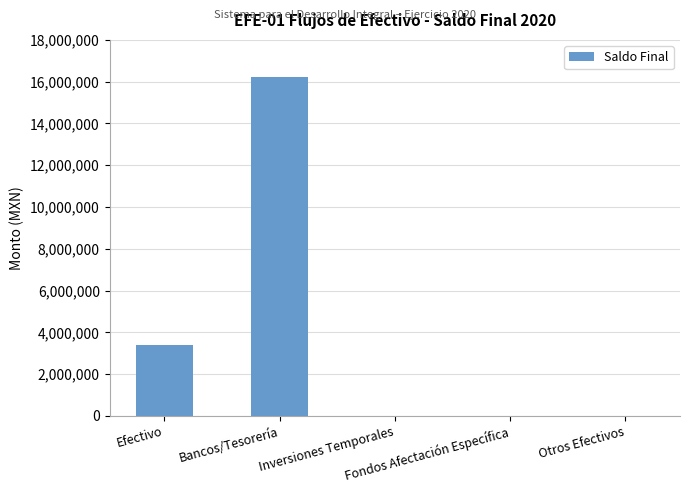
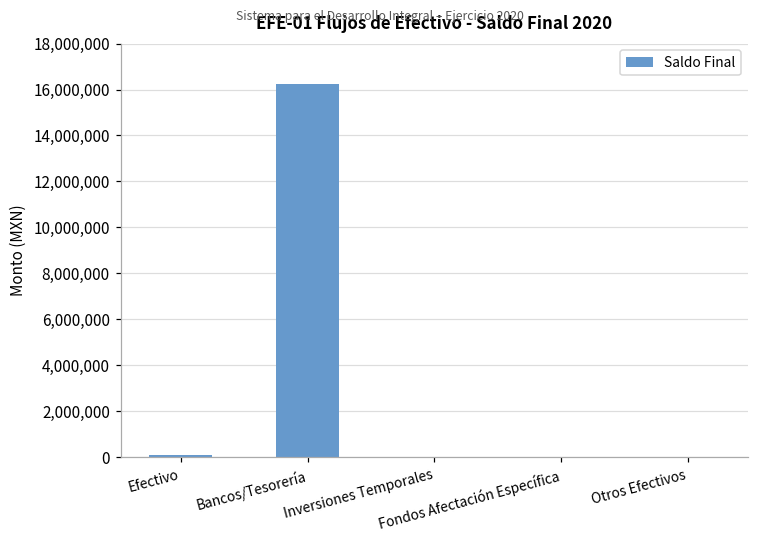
Efectivo: 3,400,000 -> 100,000
